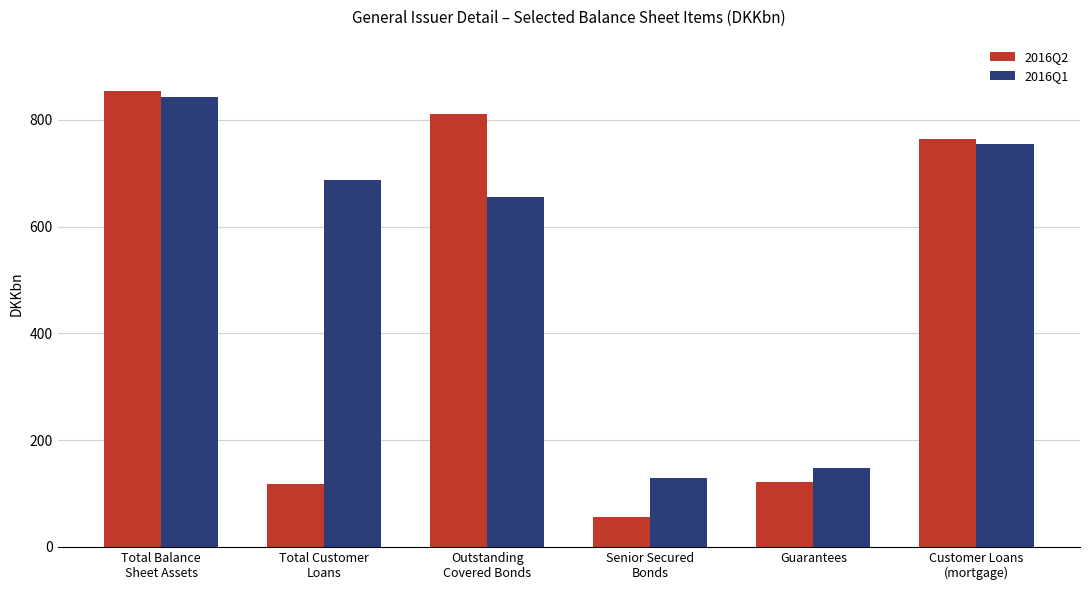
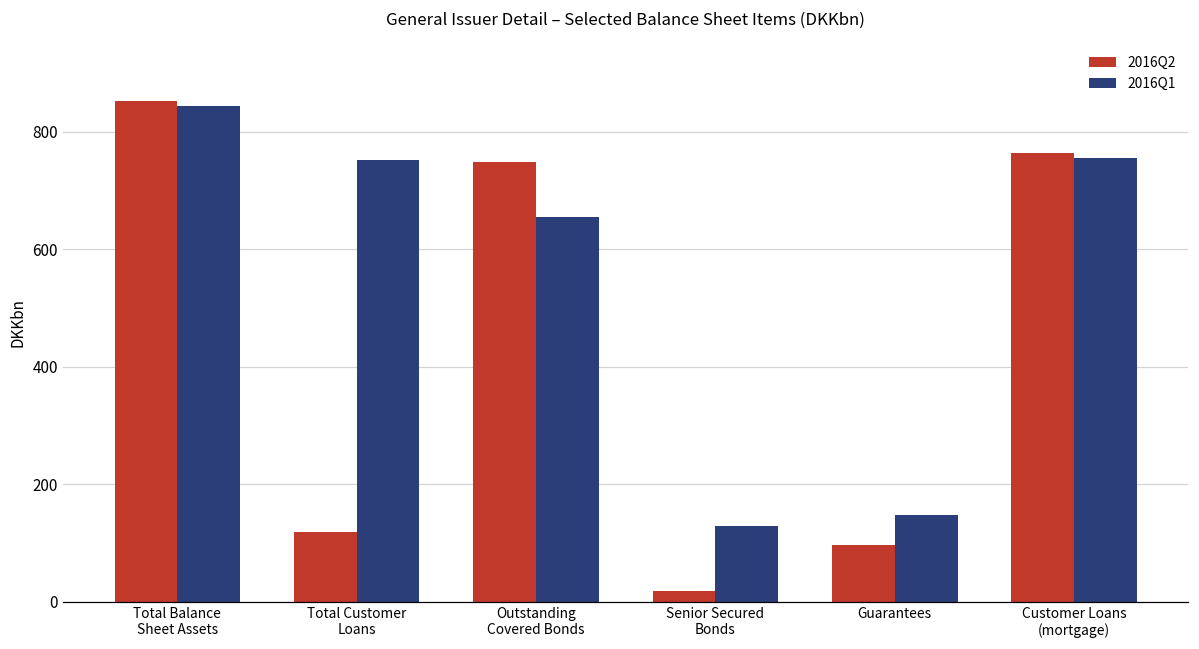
2016Q1, Total Customer Loans: 690 -> 750
2016Q2, Outstanding Covered Bonds: 810 -> 750
2016Q2, Senior Secured Bonds: 60 -> 20
2016Q2, Guarantees: 120 -> 100
